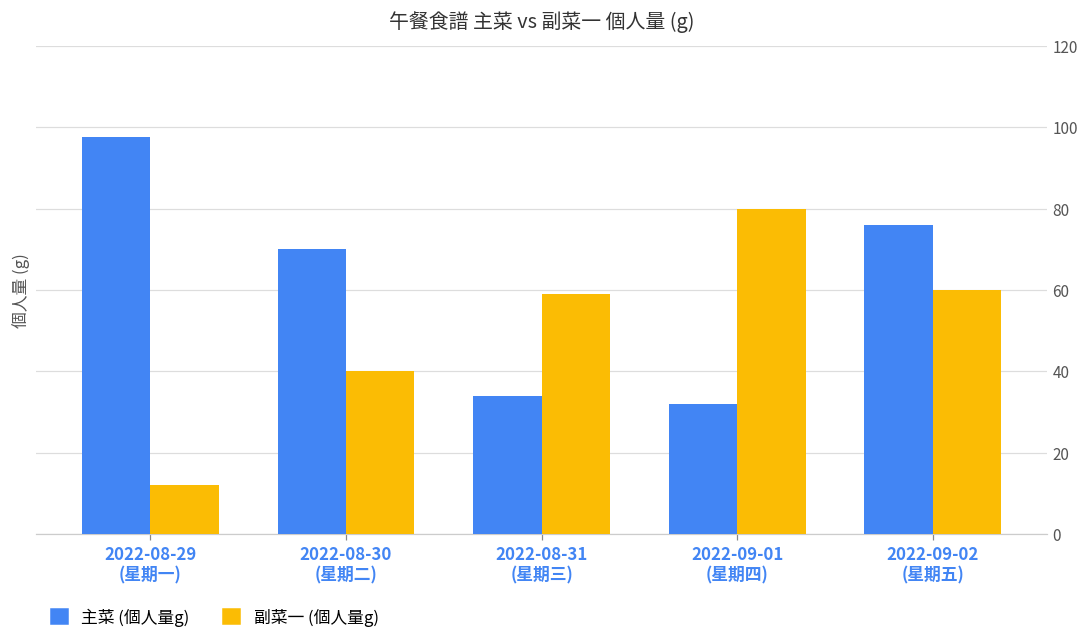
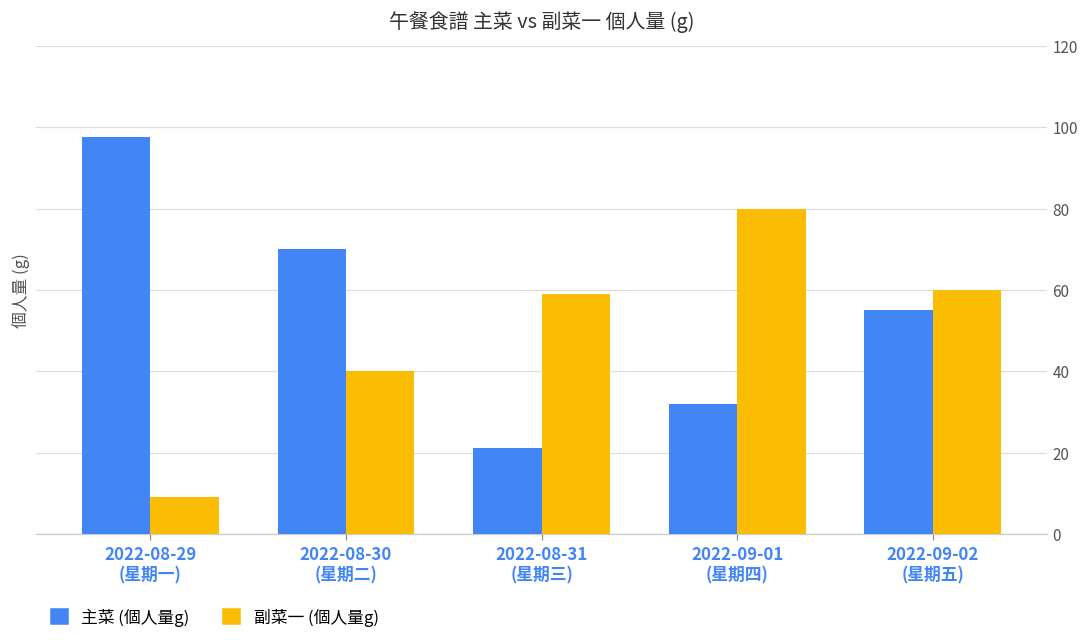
副菜一 (個人量g), 2022-08-29 (星期一): 12 -> 9
主菜 (個人量g), 2022-08-31 (星期三): 34 -> 21
主菜 (個人量g), 2022-09-02 (星期五): 76 -> 55
